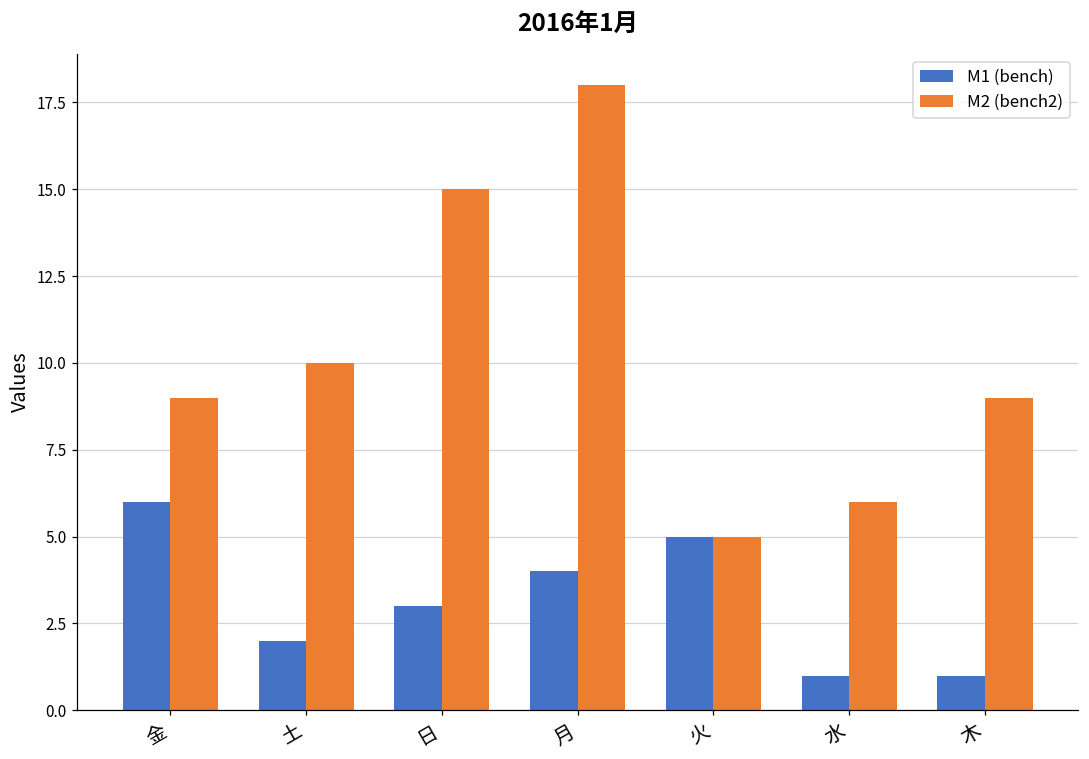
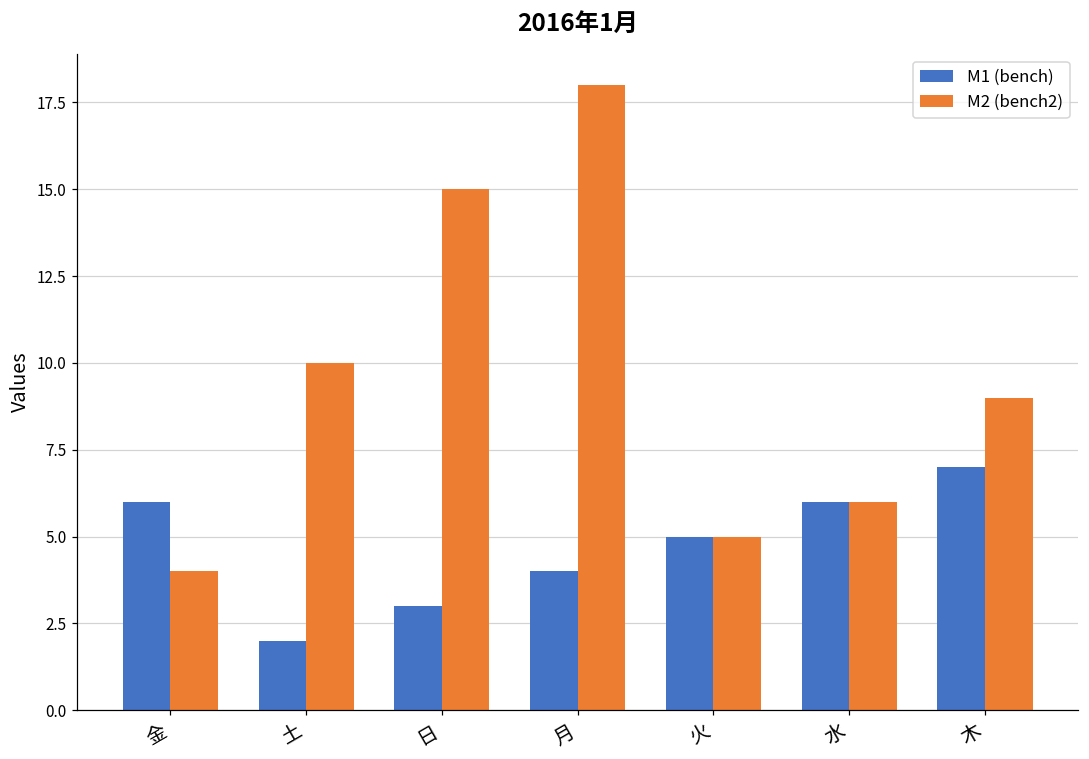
M2 (bench2), 金: 9 -> 4
M1 (bench), 水: 1 -> 6
M1 (bench), 木: 1 -> 7
